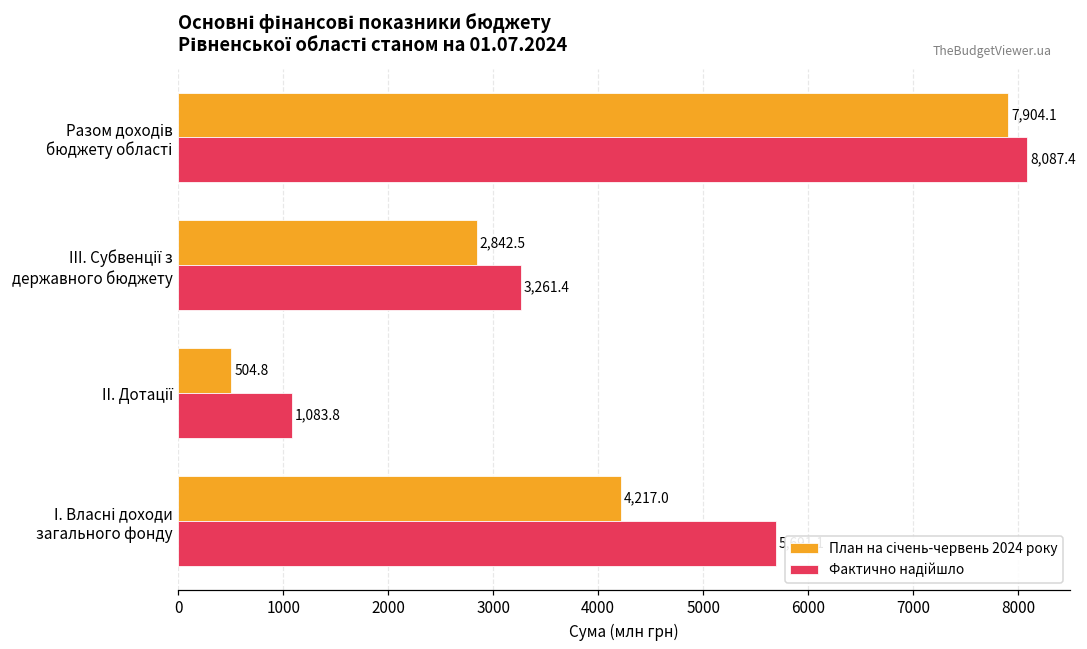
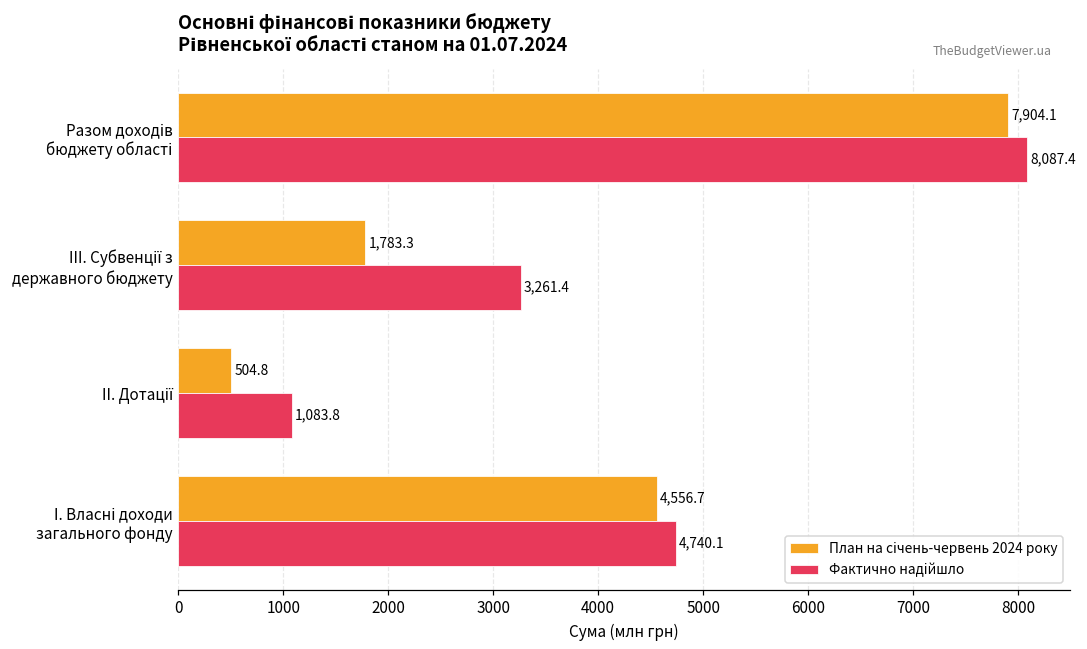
План на січень-червень 2024 року, III. Субвенції з державного бюджету: 2,842.5 -> 1,783.3
План на січень-червень 2024 року, І. Власні доходи загального фонду: 4,217.0 -> 4,556.7
Фактично надійшло, І. Власні доходи загального фонду: 5700 -> 4700
